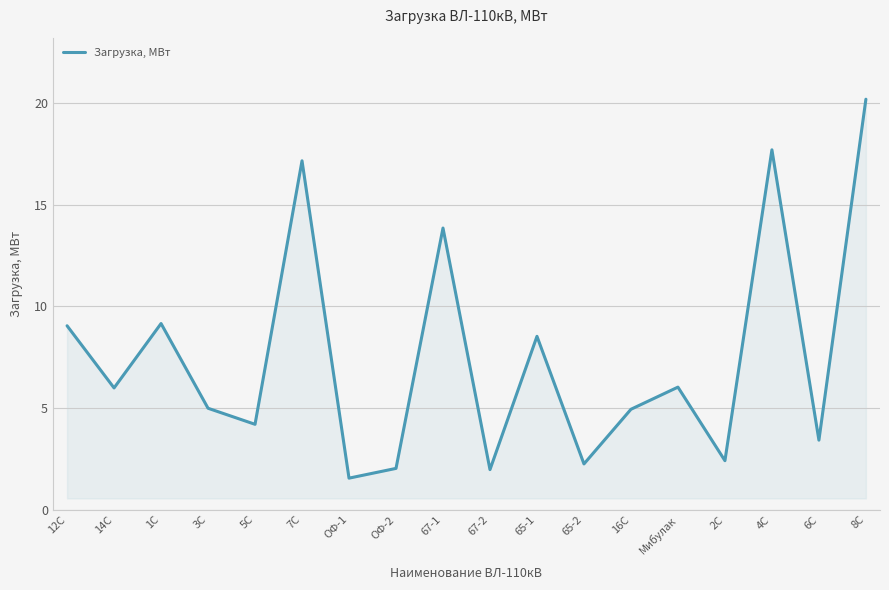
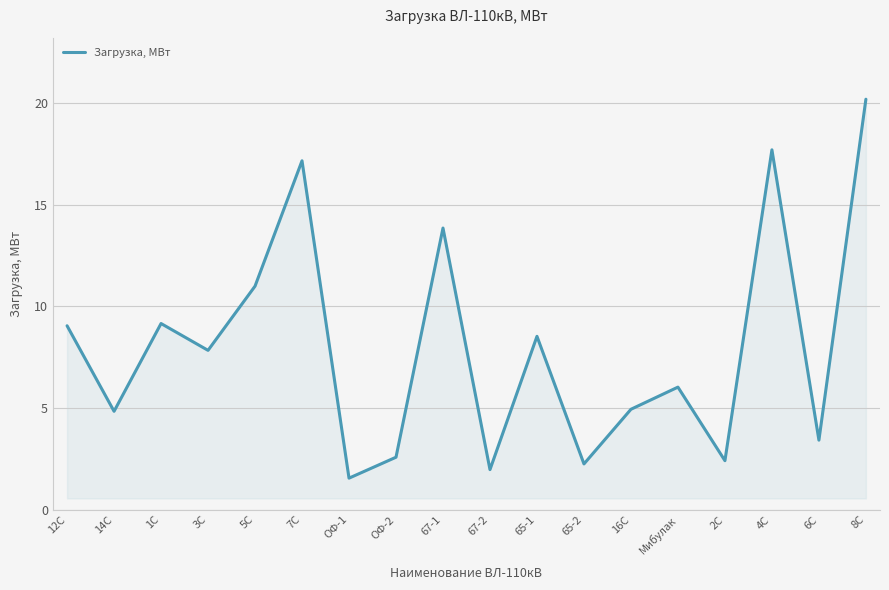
14С: 6.0 -> 4.8
3С: 5.0 -> 7.8
5С: 4.2 -> 11.0
ОФ-2: 2.0 -> 2.6
